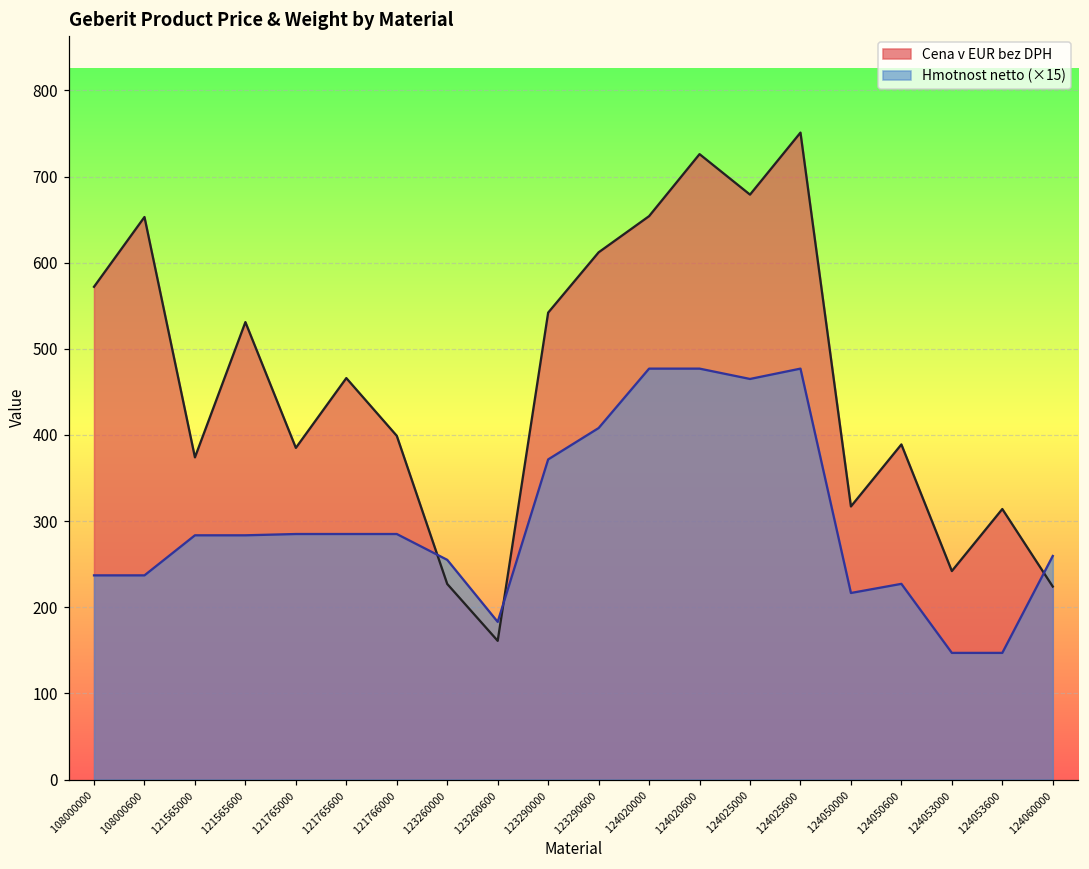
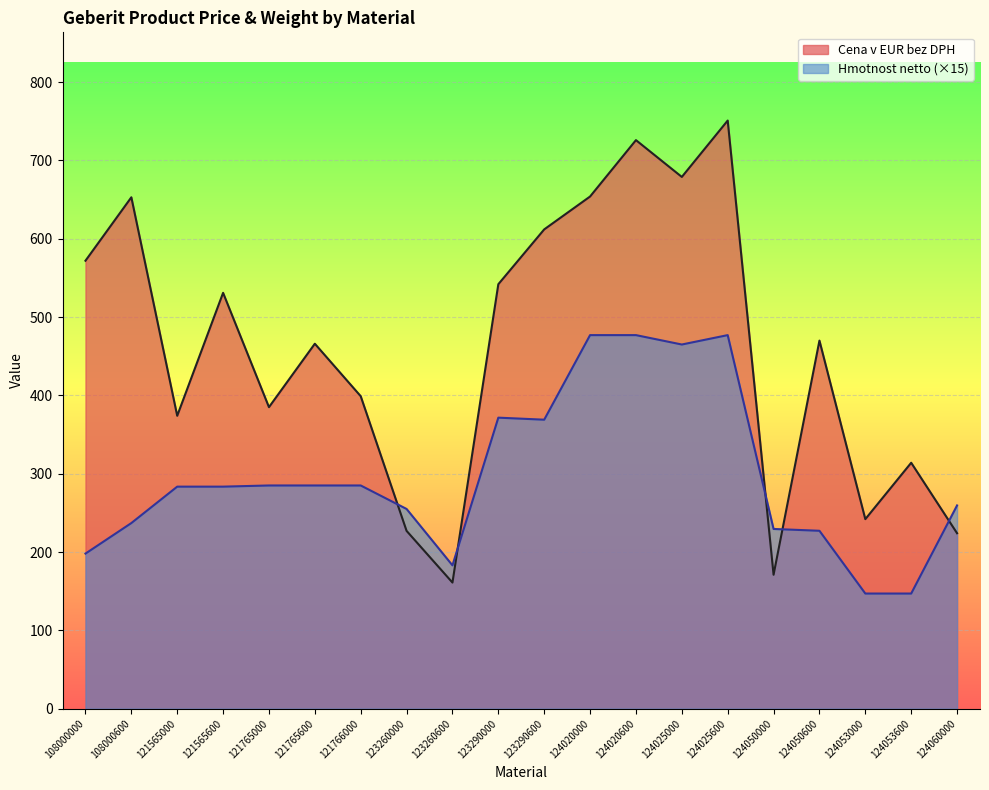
Hmotnost netto (×15), 108000000: 240 -> 200
Hmotnost netto (×15), 123290600: 410 -> 370
Cena v EUR bez DPH, 124050000: 320 -> 170
Hmotnost netto (×15), 124050000: 220 -> 230
Cena v EUR bez DPH, 124050600: 390 -> 470
